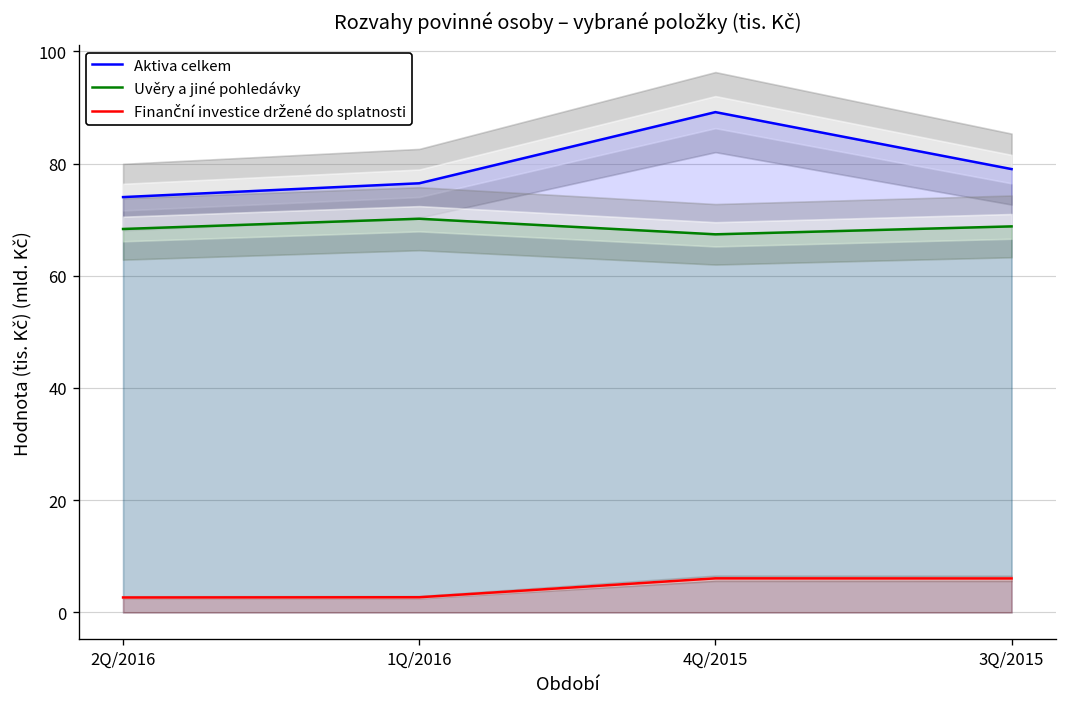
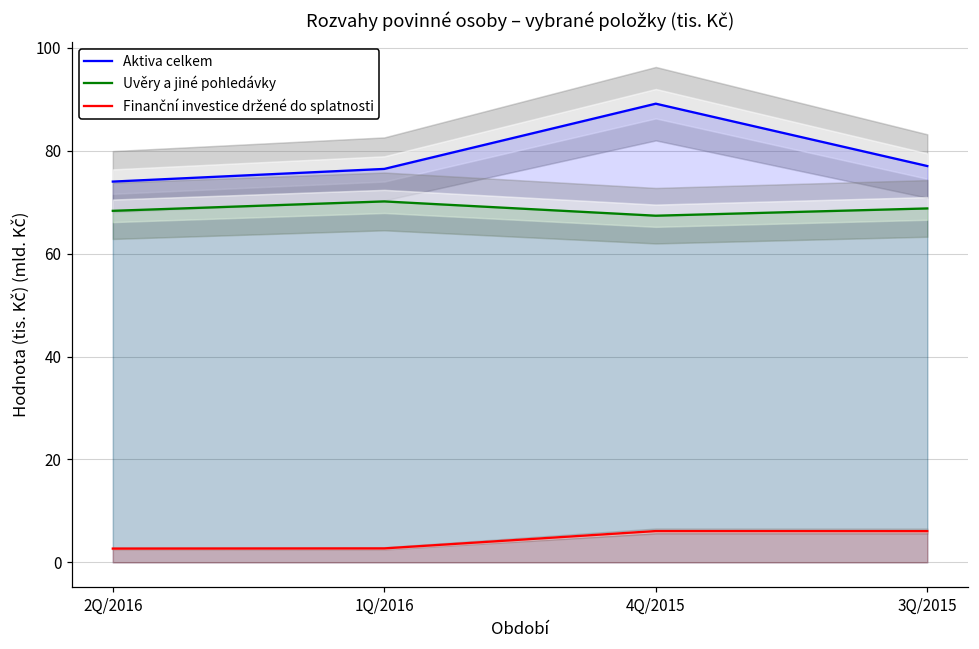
Aktiva celkem, 3Q/2015: 79 -> 77
